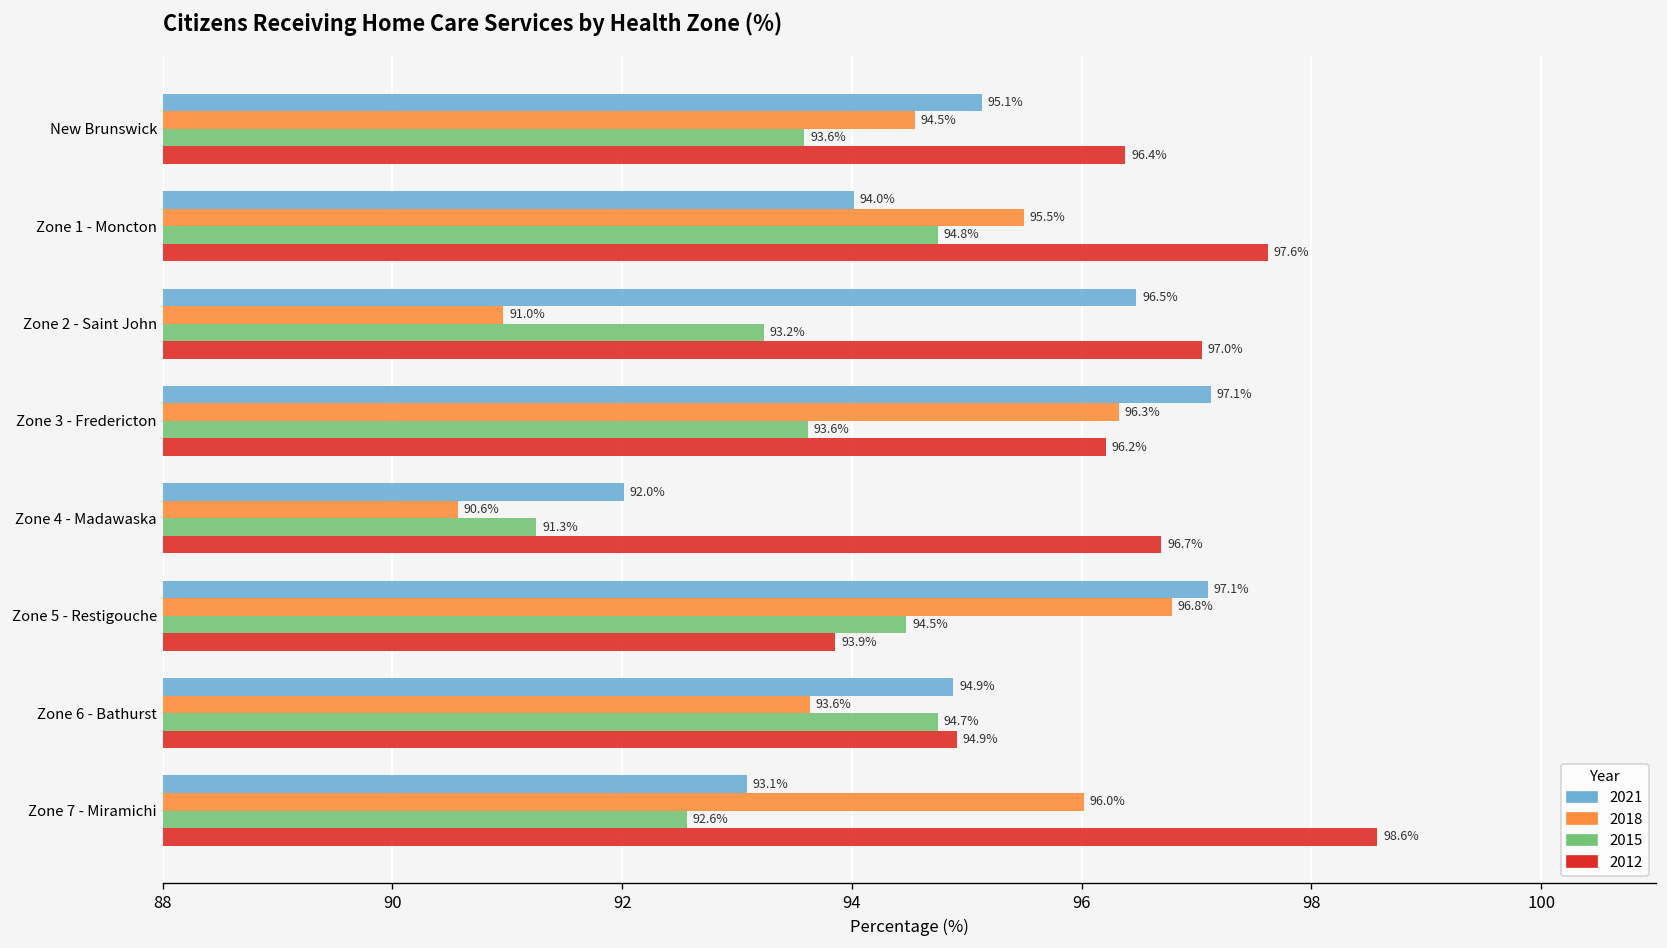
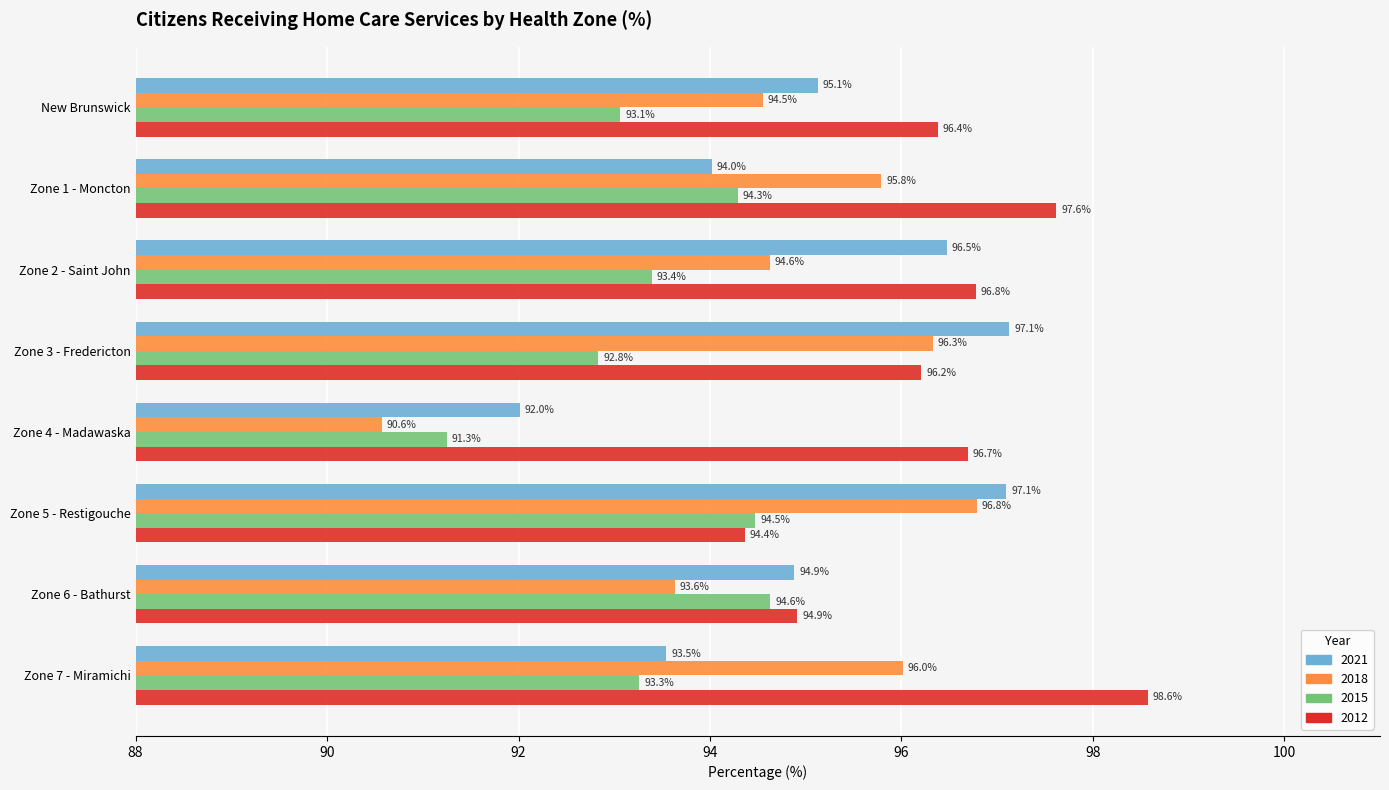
2015, New Brunswick: 93.6% -> 93.1%
2018, Zone 1 - Moncton: 95.5% -> 95.8%
2015, Zone 1 - Moncton: 94.8% -> 94.3%
2018, Zone 2 - Saint John: 91.0% -> 94.6%
2015, Zone 2 - Saint John: 93.2% -> 93.4%
2012, Zone 2 - Saint John: 97.0% -> 96.8%
2015, Zone 3 - Fredericton: 93.6% -> 92.8%
2012, Zone 5 - Restigouche: 93.9% -> 94.4%
2015, Zone 6 - Bathurst: 94.7% -> 94.6%
2021, Zone 7 - Miramichi: 93.1% -> 93.5%
2015, Zone 7 - Miramichi: 92.6% -> 93.3%
